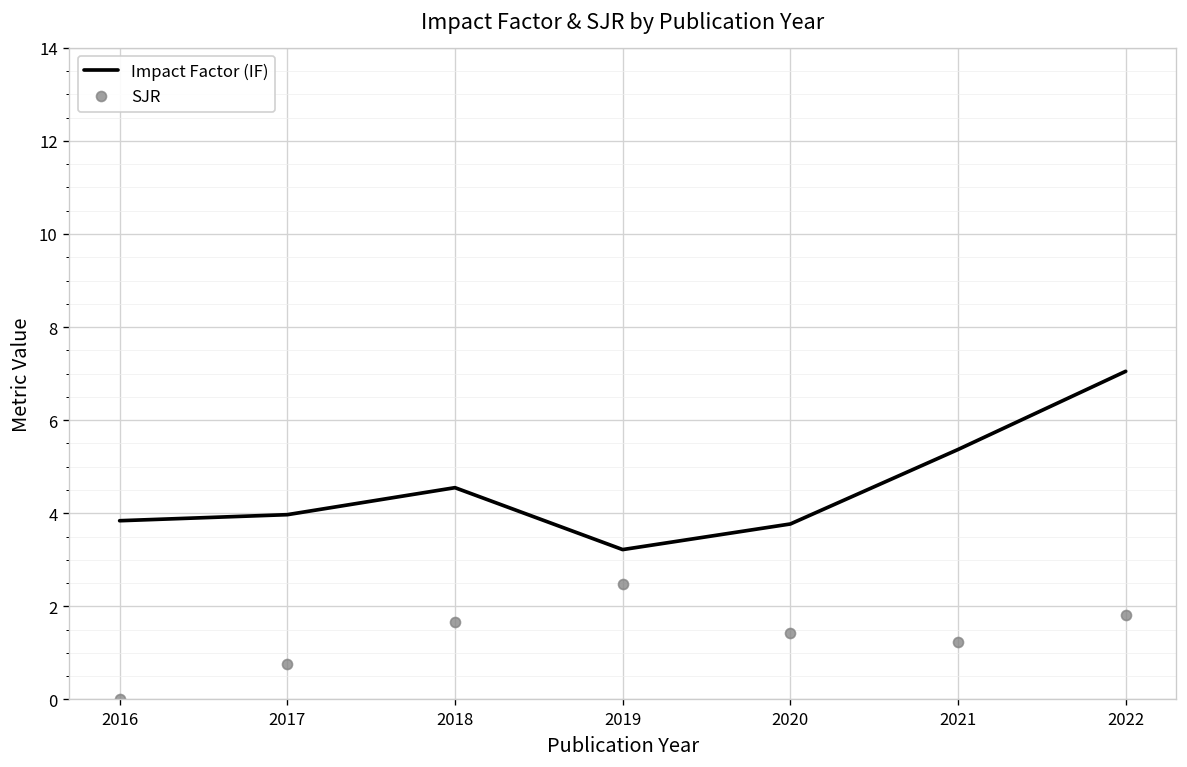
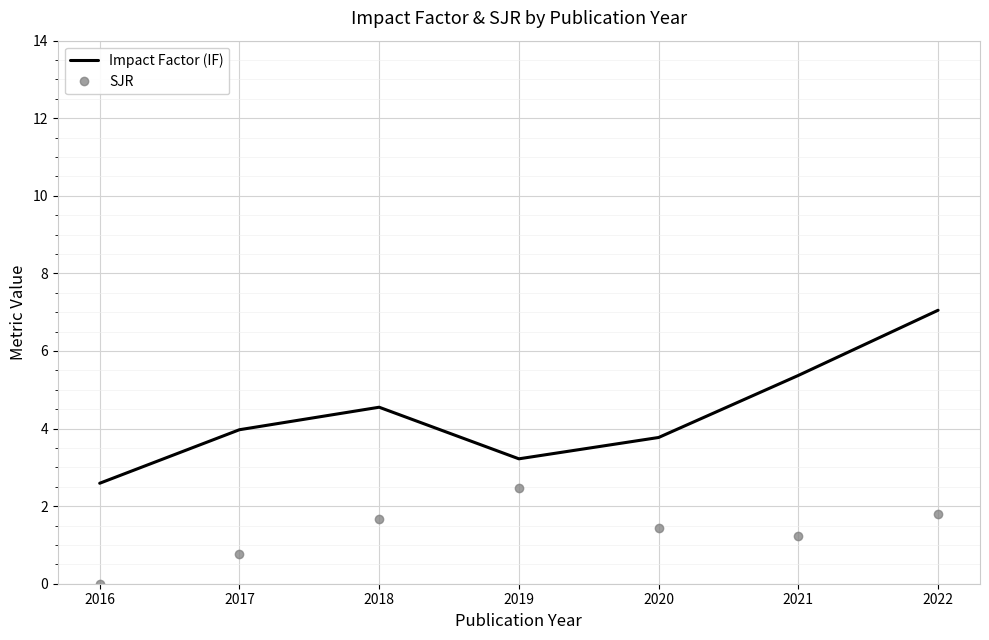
Impact Factor (IF), 2016: 3.8 -> 2.6
